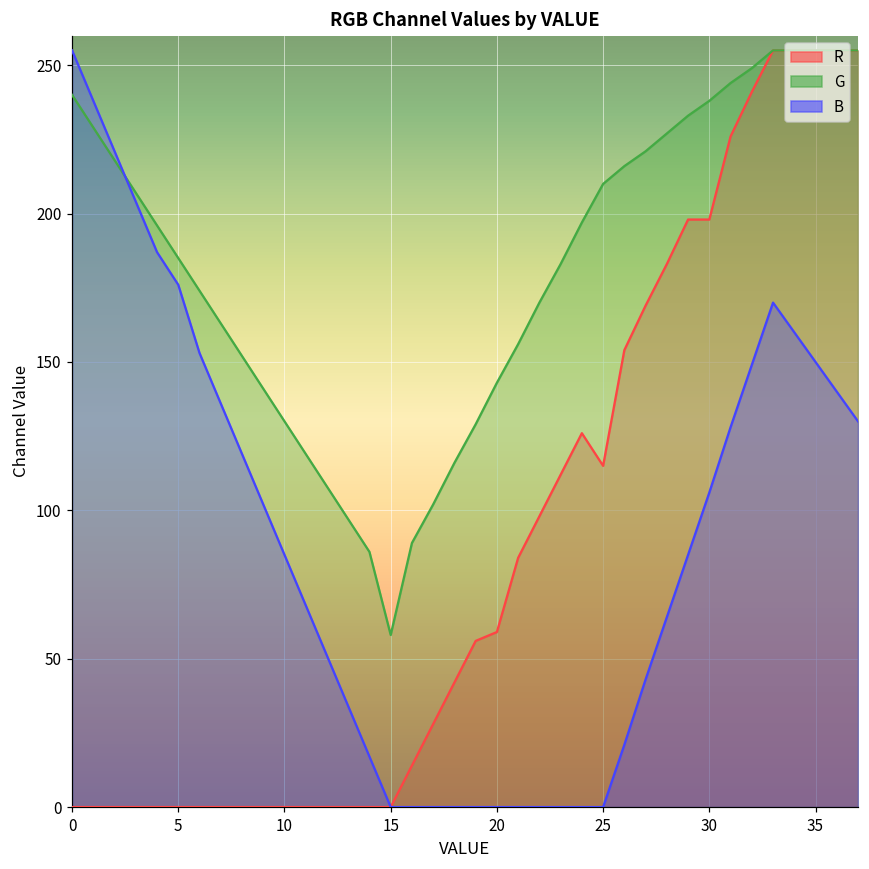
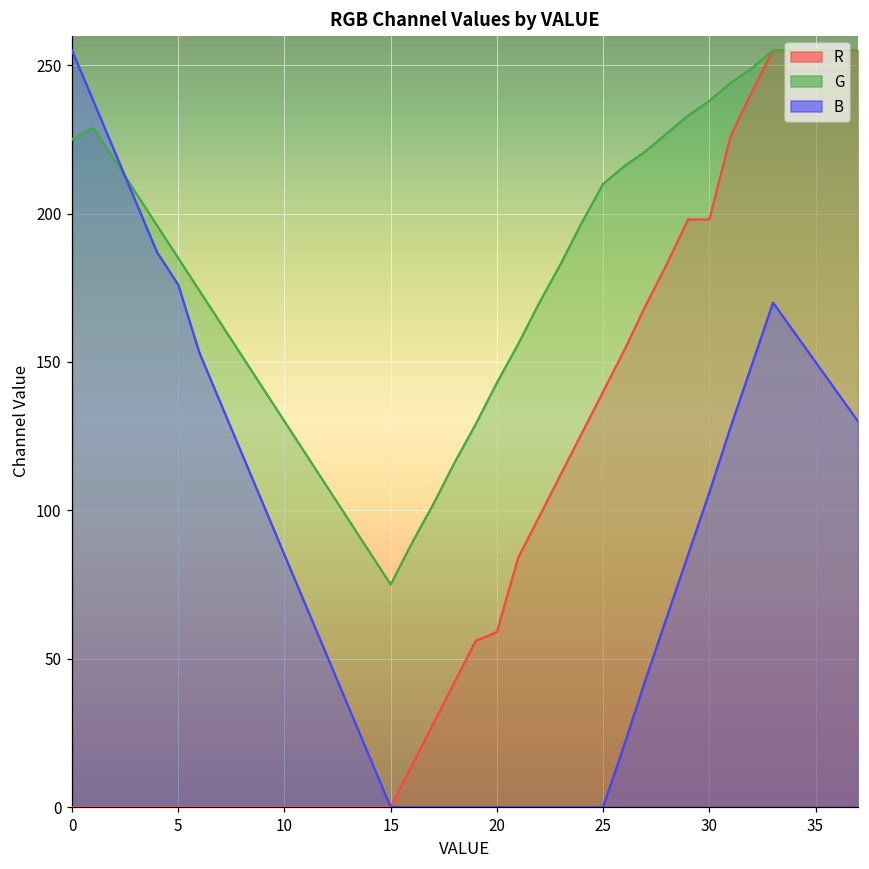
G, 0: 240 -> 225
G, 15: 58 -> 75
R, 25: 115 -> 140
